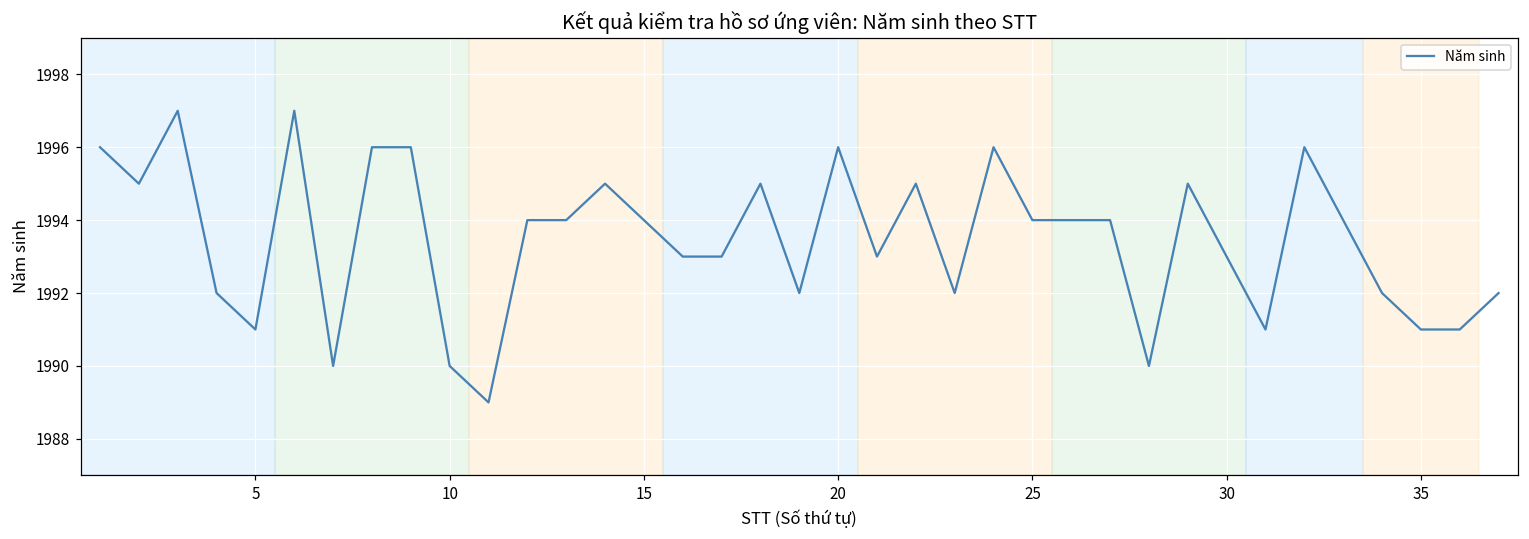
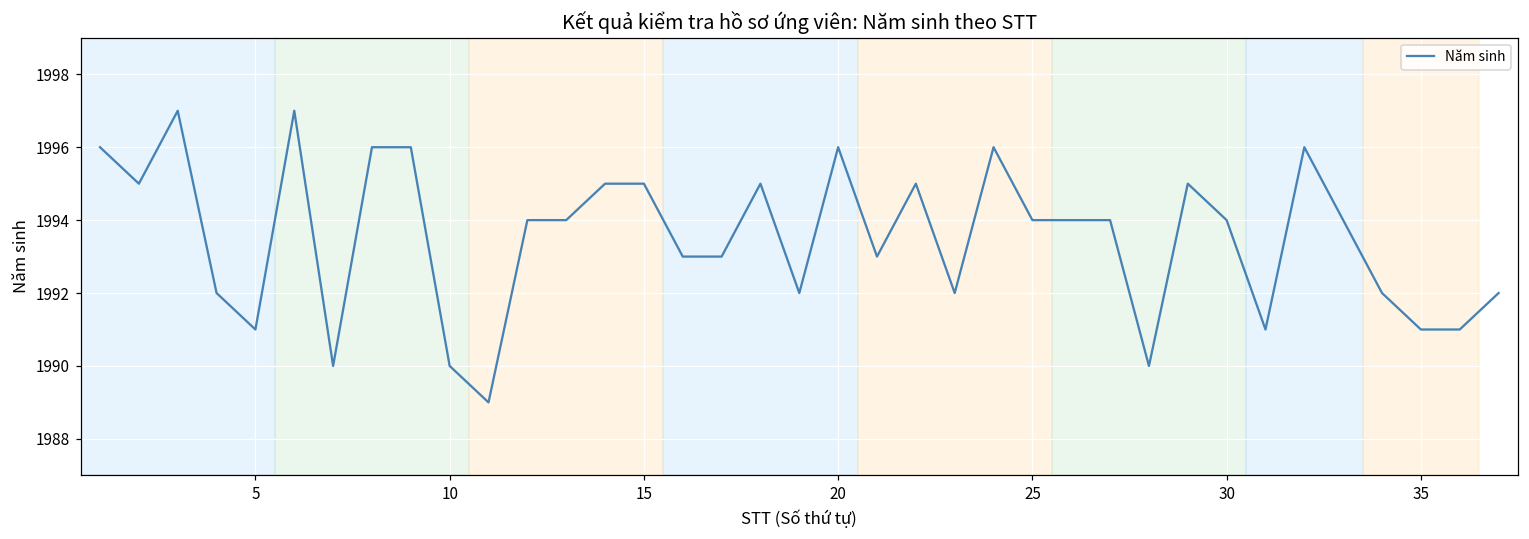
15: 1994 -> 1995
30: 1993 -> 1994
